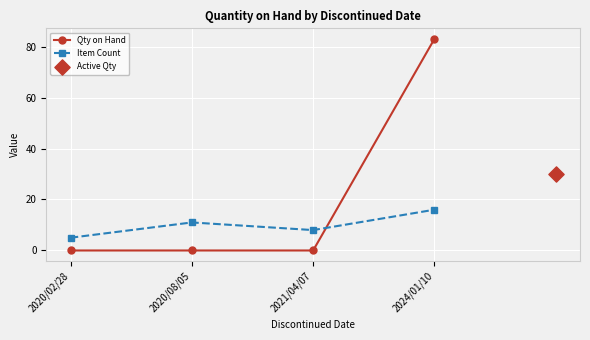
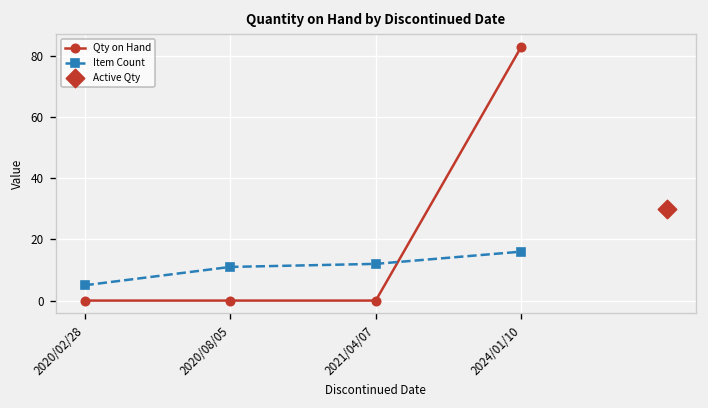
Item Count, 2021/04/07: 8 -> 12
